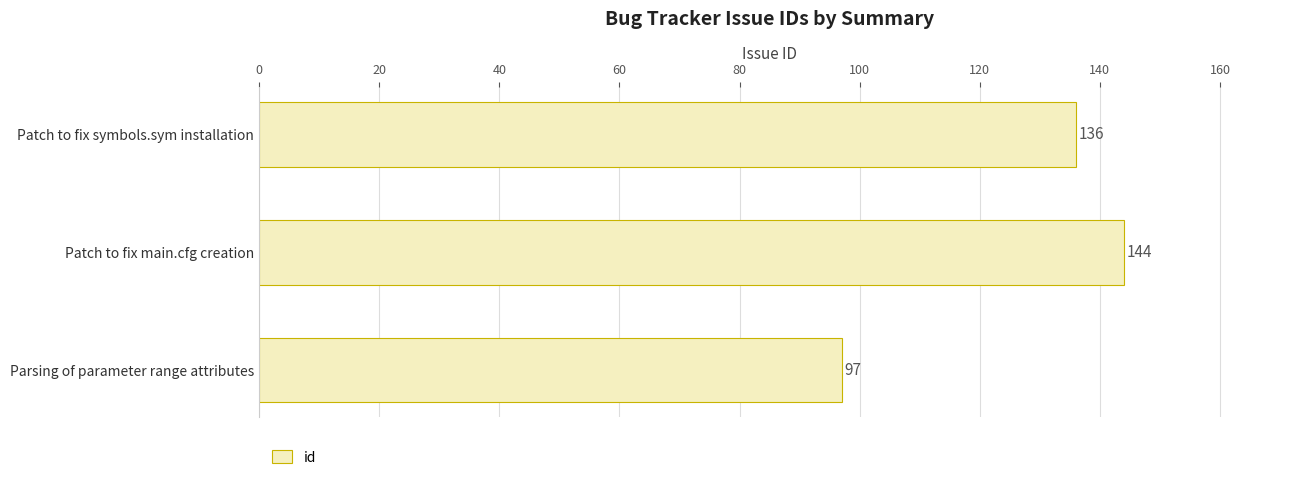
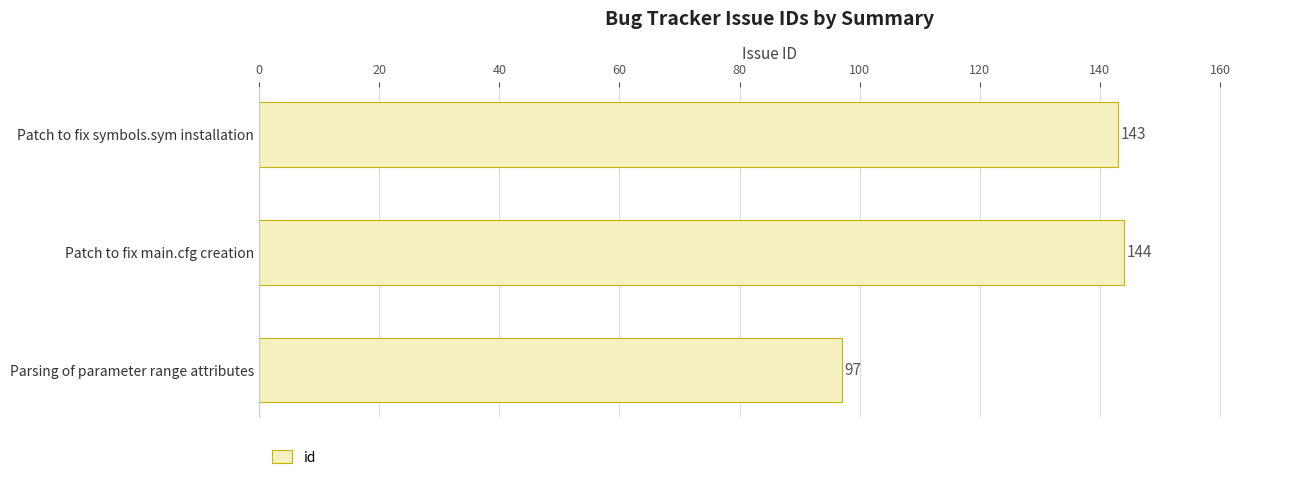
Patch to fix symbols.sym installation: 136 -> 143
